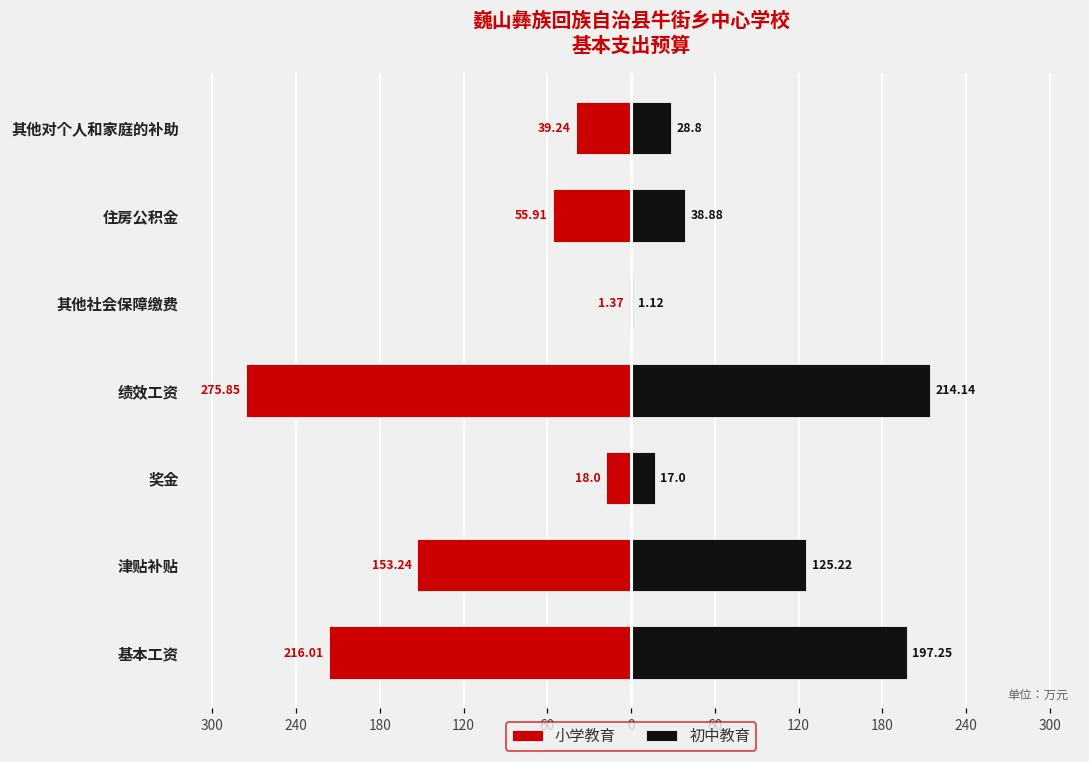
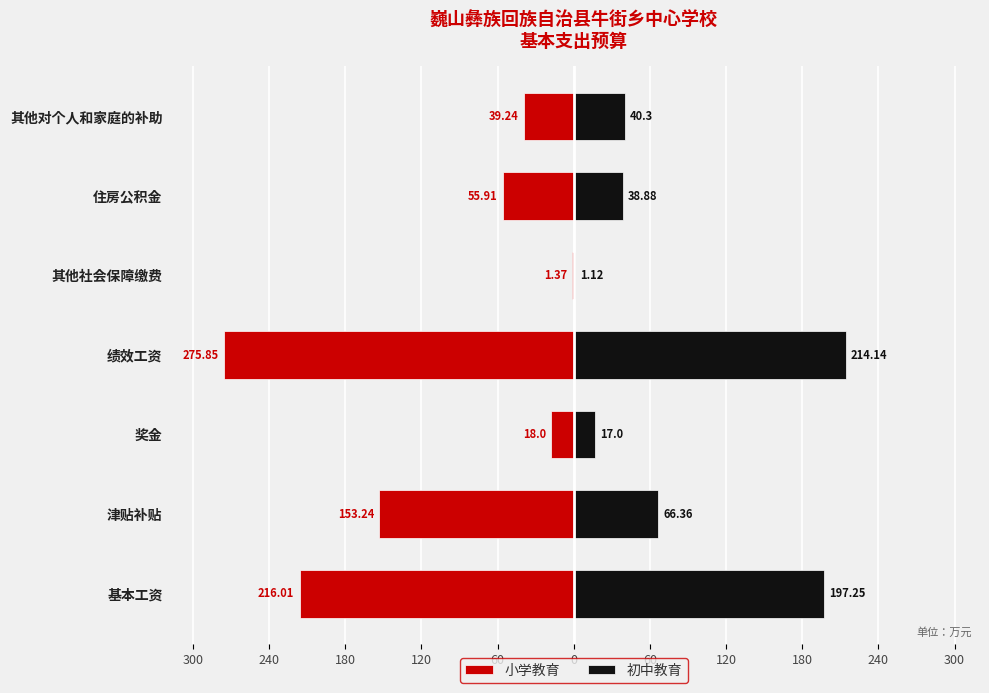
初中教育, 其他对个人和家庭的补助: 28.8 -> 40.3
初中教育, 津贴补贴: 125.22 -> 66.36
